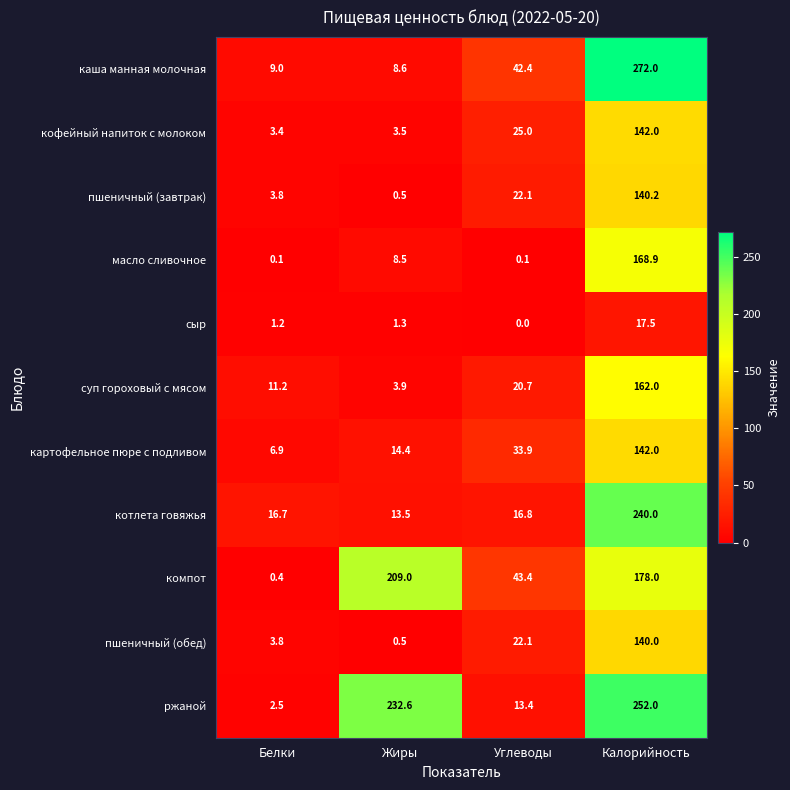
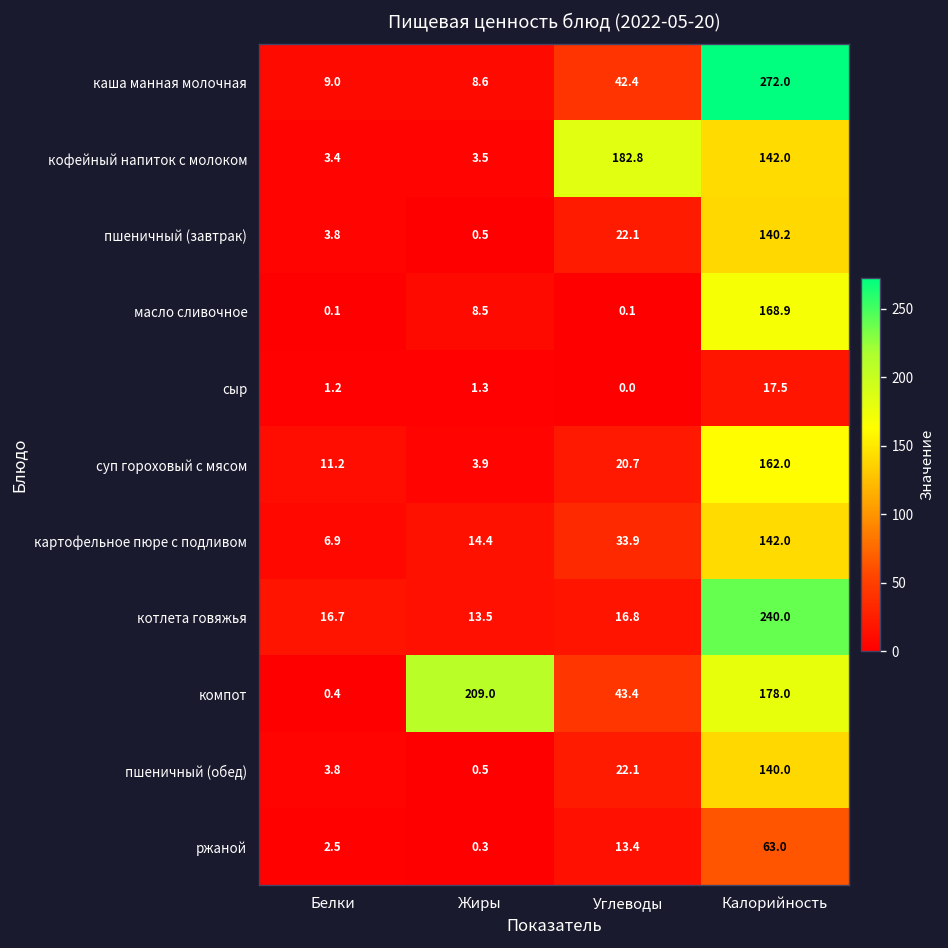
кофейный напиток с молоком, Углеводы: 25.0 -> 182.8
ржаной, Жиры: 232.6 -> 0.3
ржаной, Калорийность: 252.0 -> 63.0
